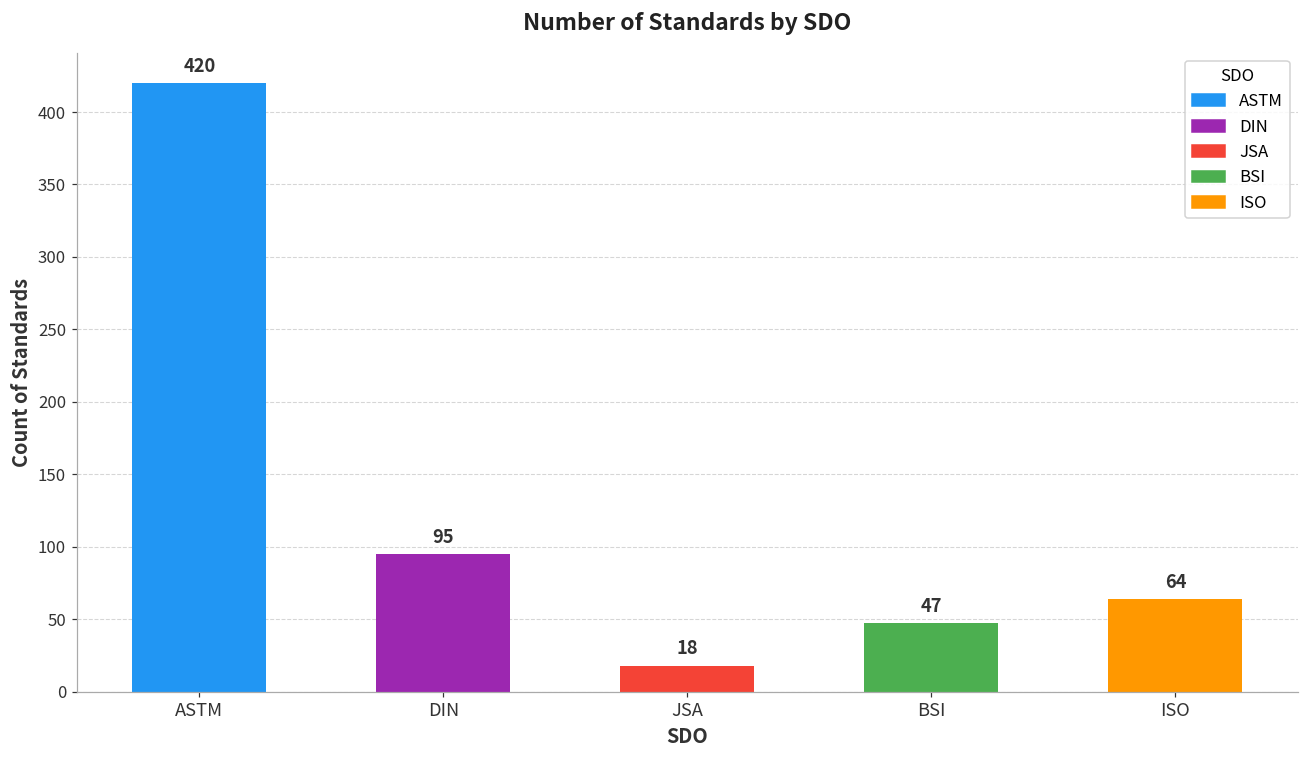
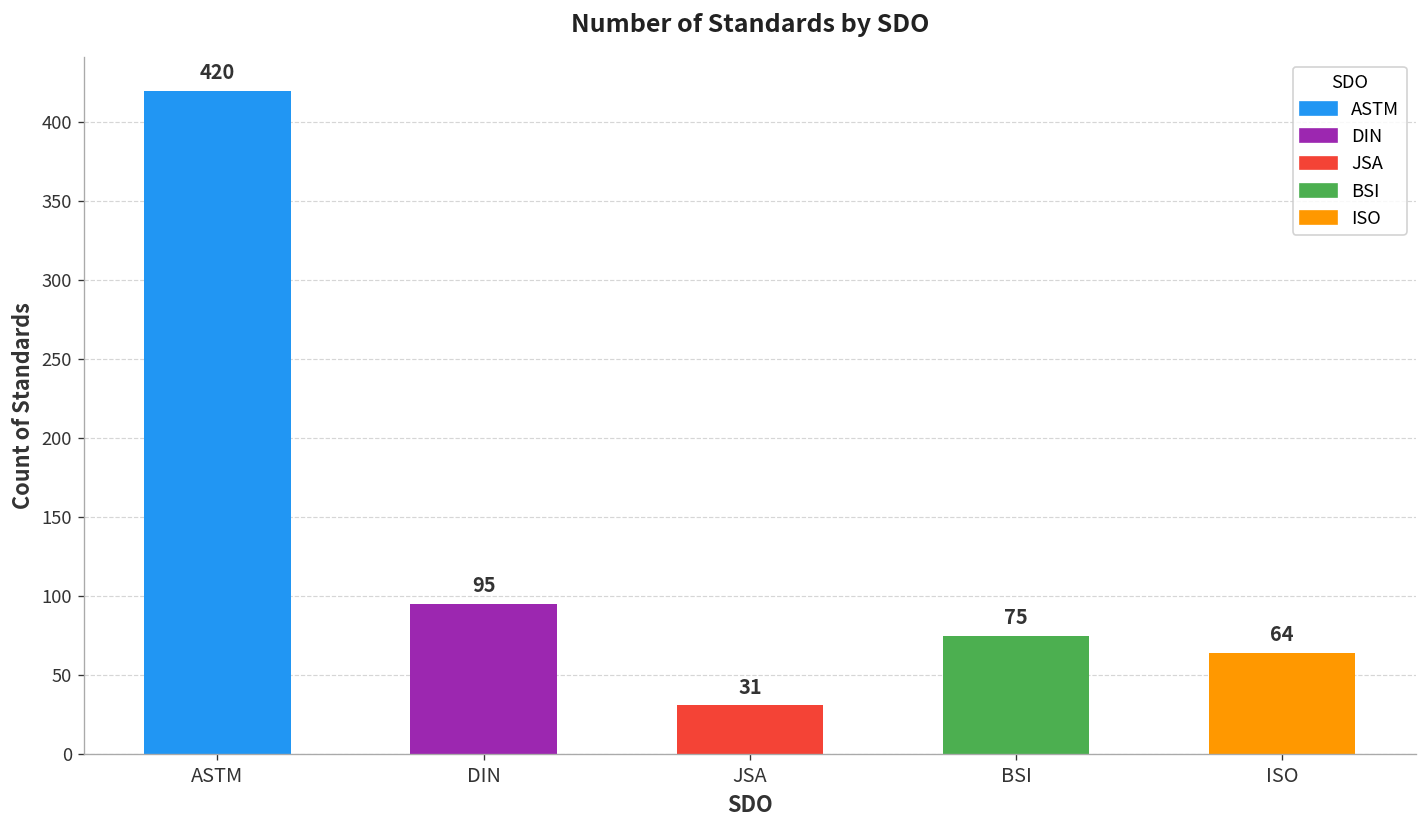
JSA: 18 -> 31
BSI: 47 -> 75
